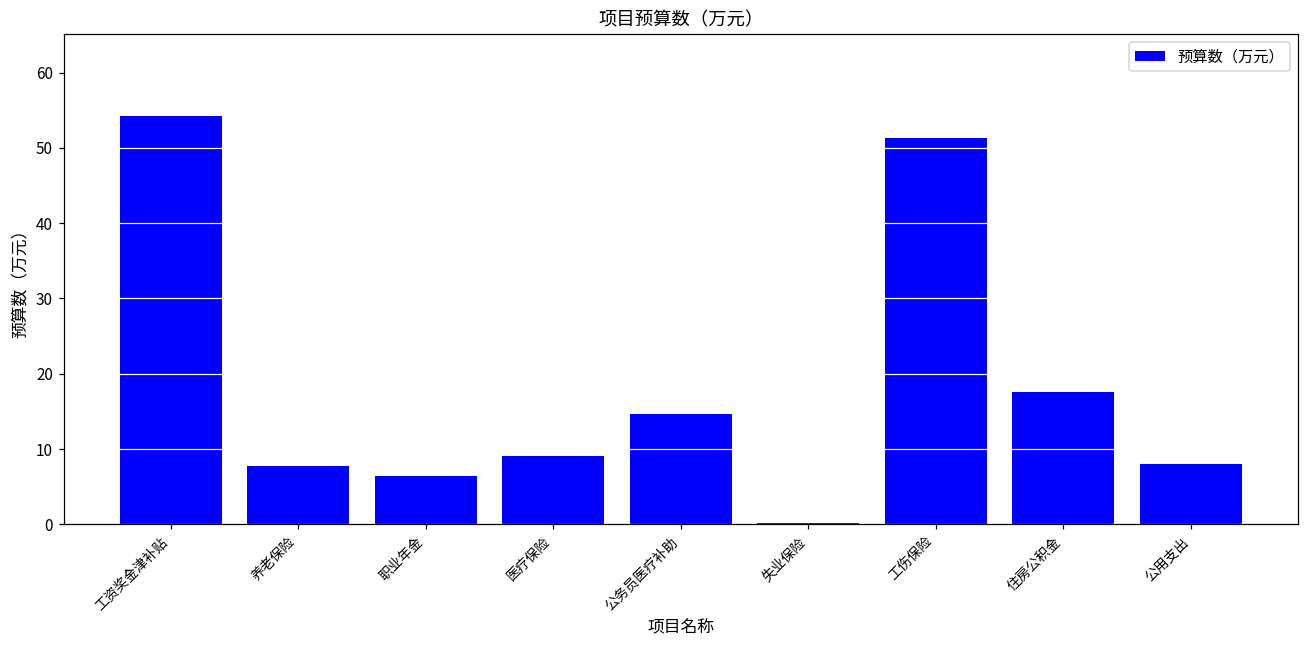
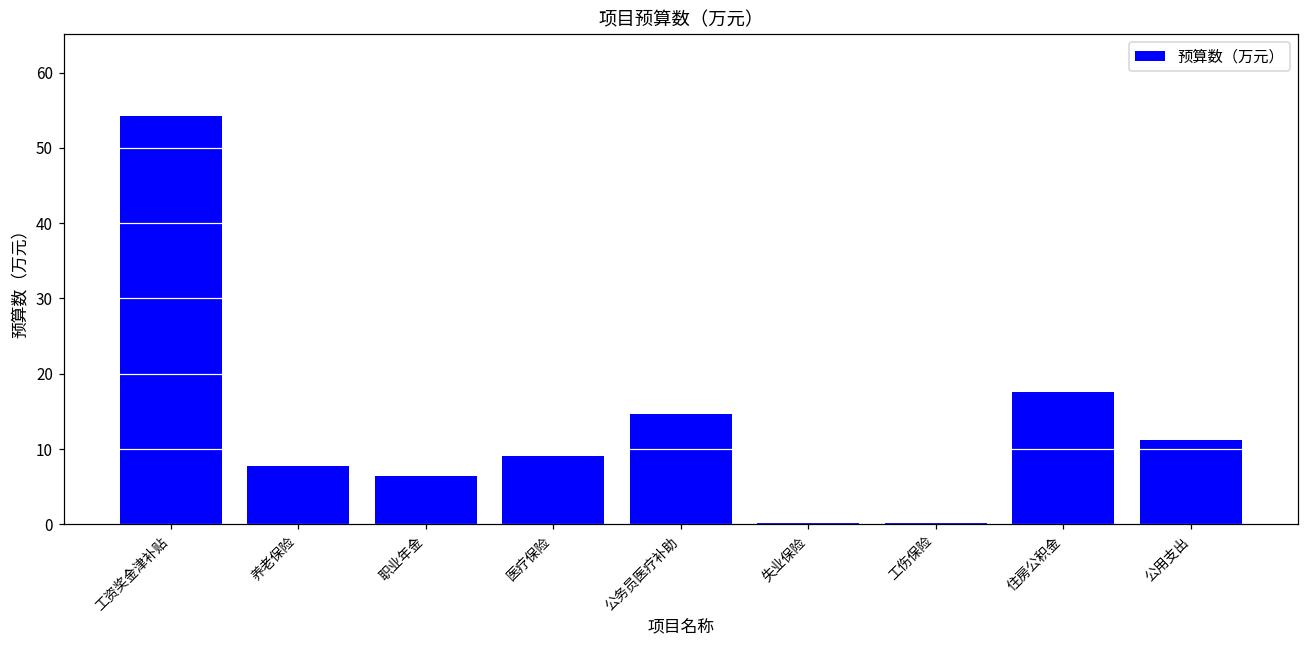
工伤保险: 51 -> 0
公用支出: 8 -> 11
